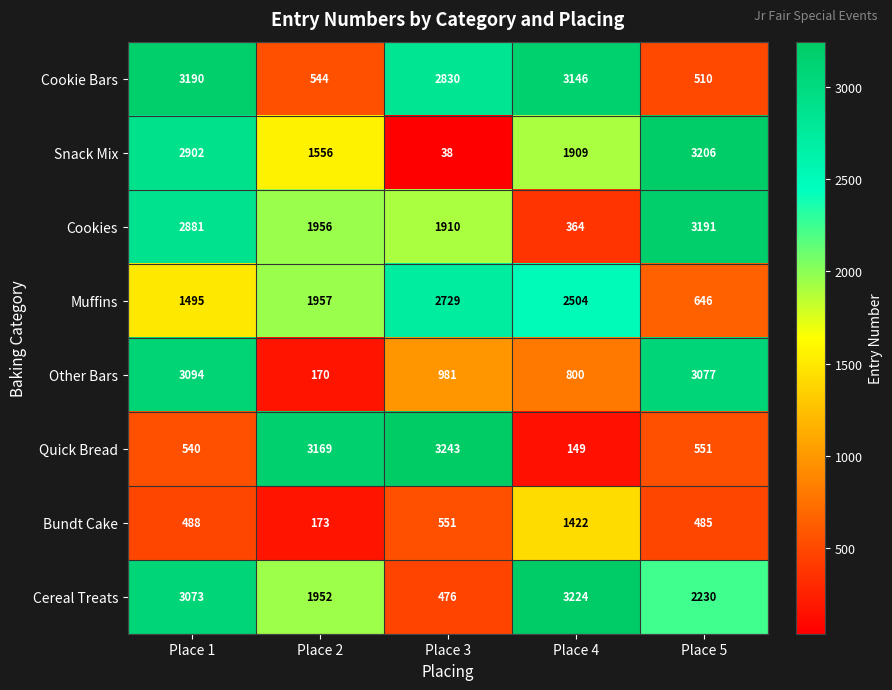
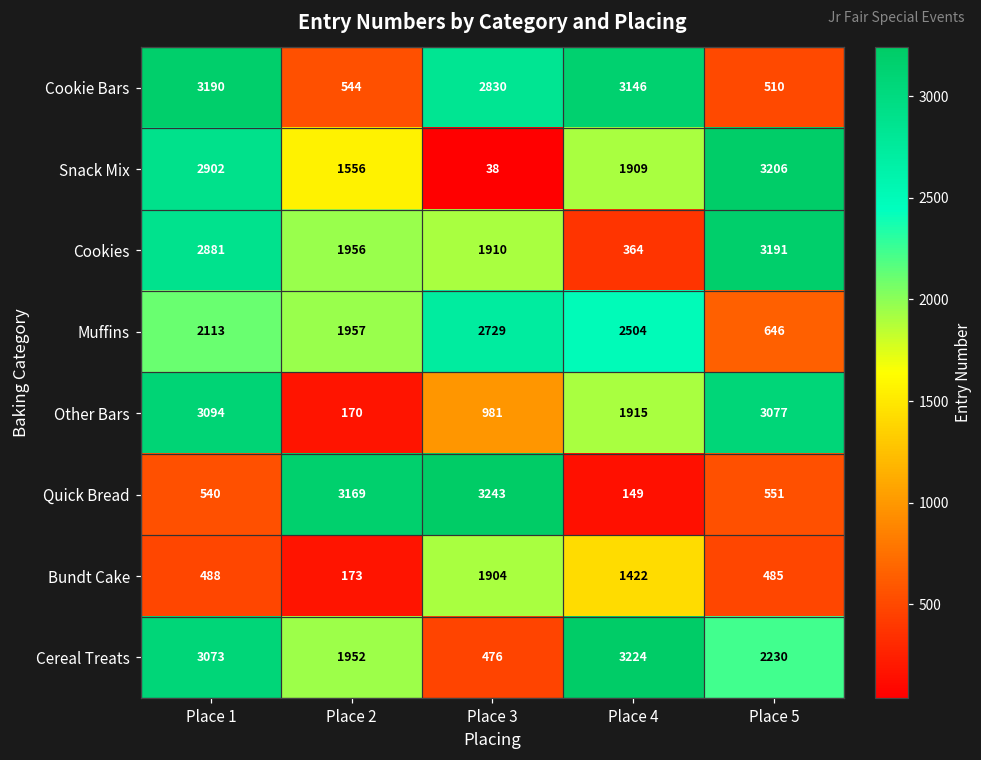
Muffins, Place 1: 1495 -> 2113
Other Bars, Place 4: 800 -> 1915
Bundt Cake, Place 3: 551 -> 1904
